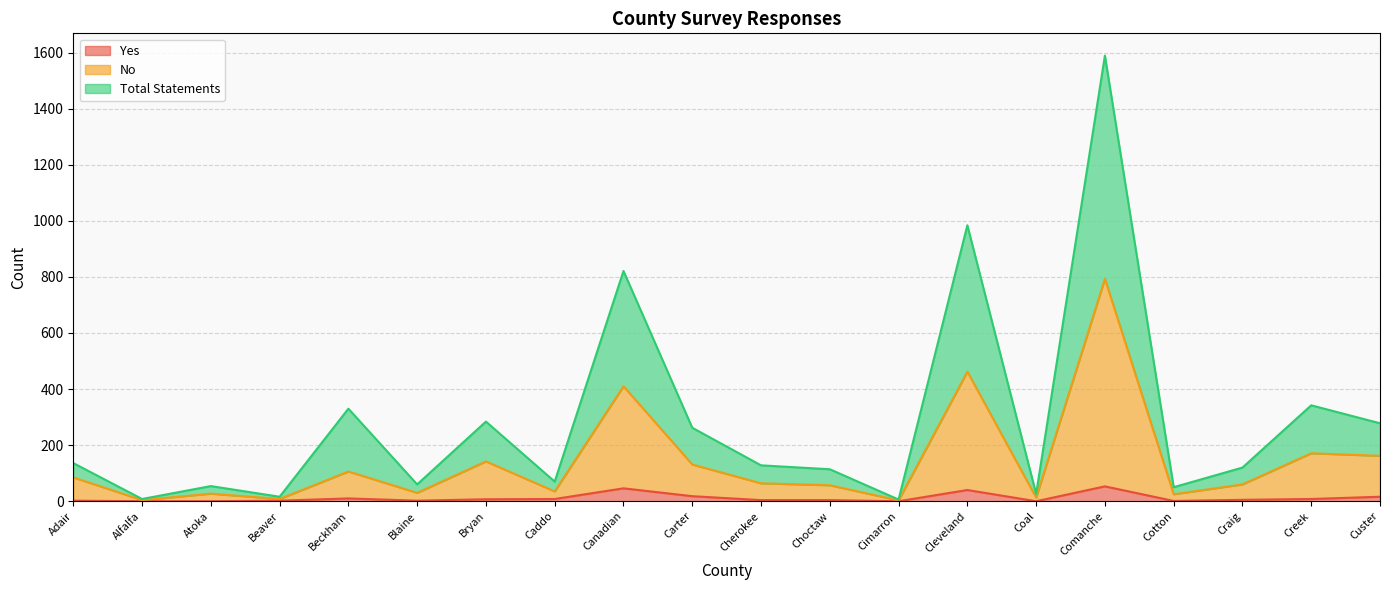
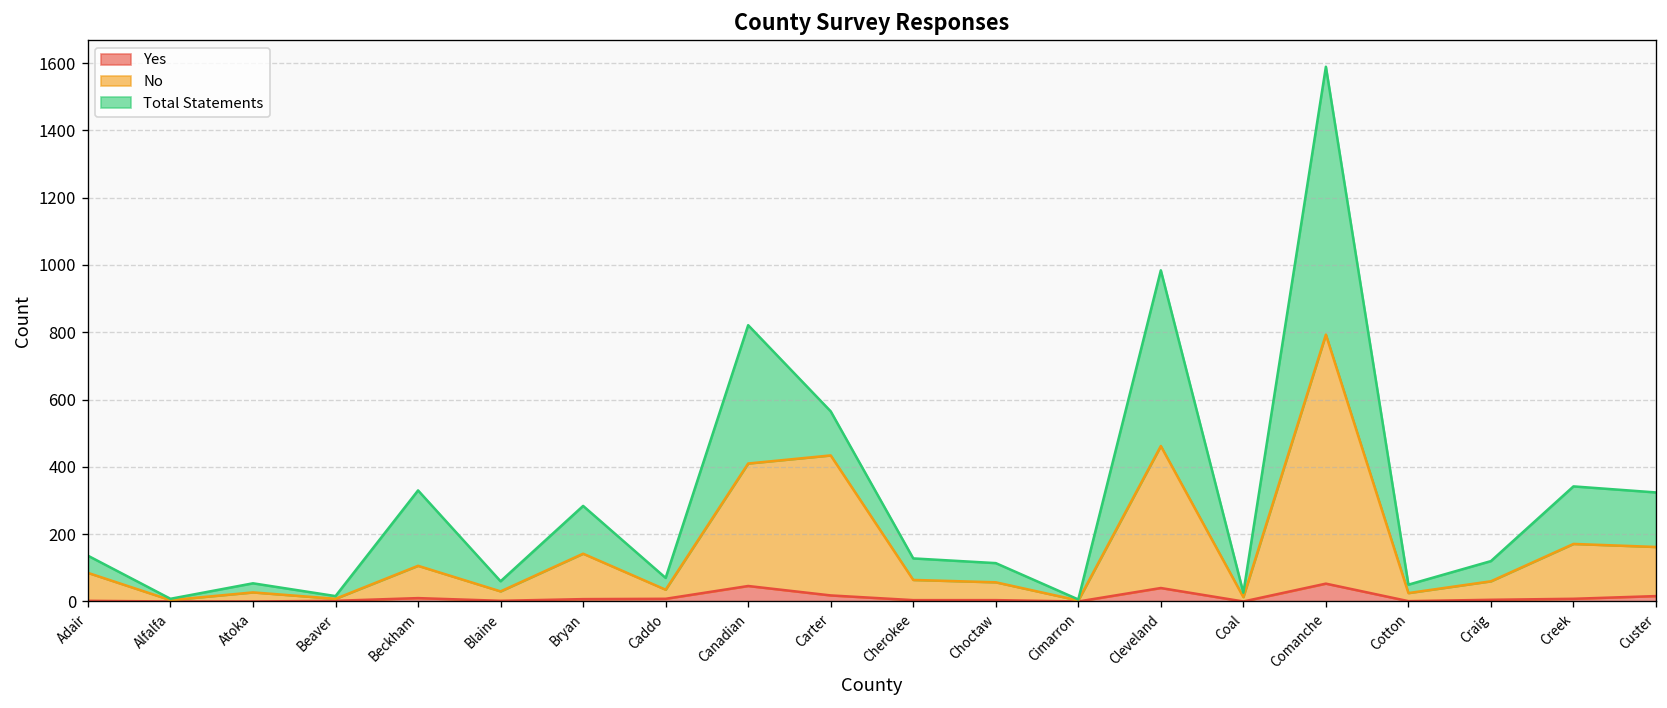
No, Carter: 110 -> 420
Total Statements, Custer: 120 -> 160
